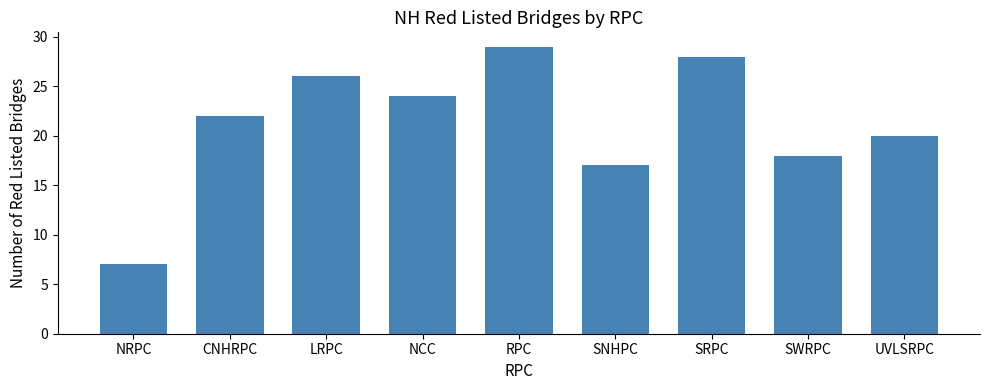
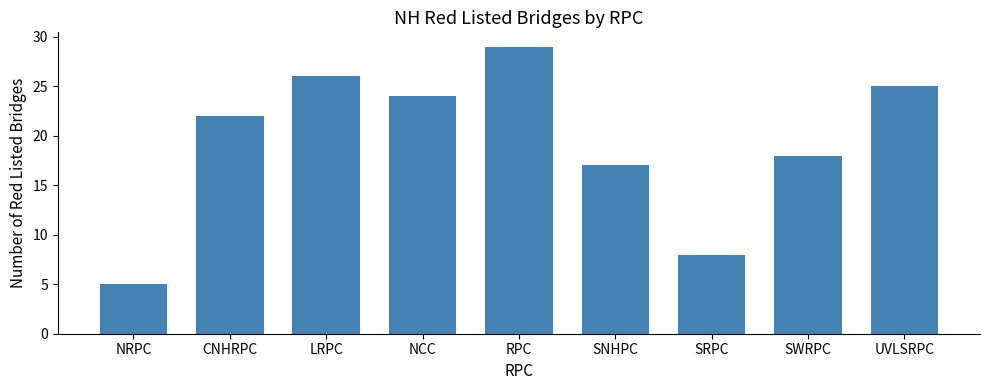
NRPC: 7 -> 5
SRPC: 28 -> 8
UVLSRPC: 20 -> 25
